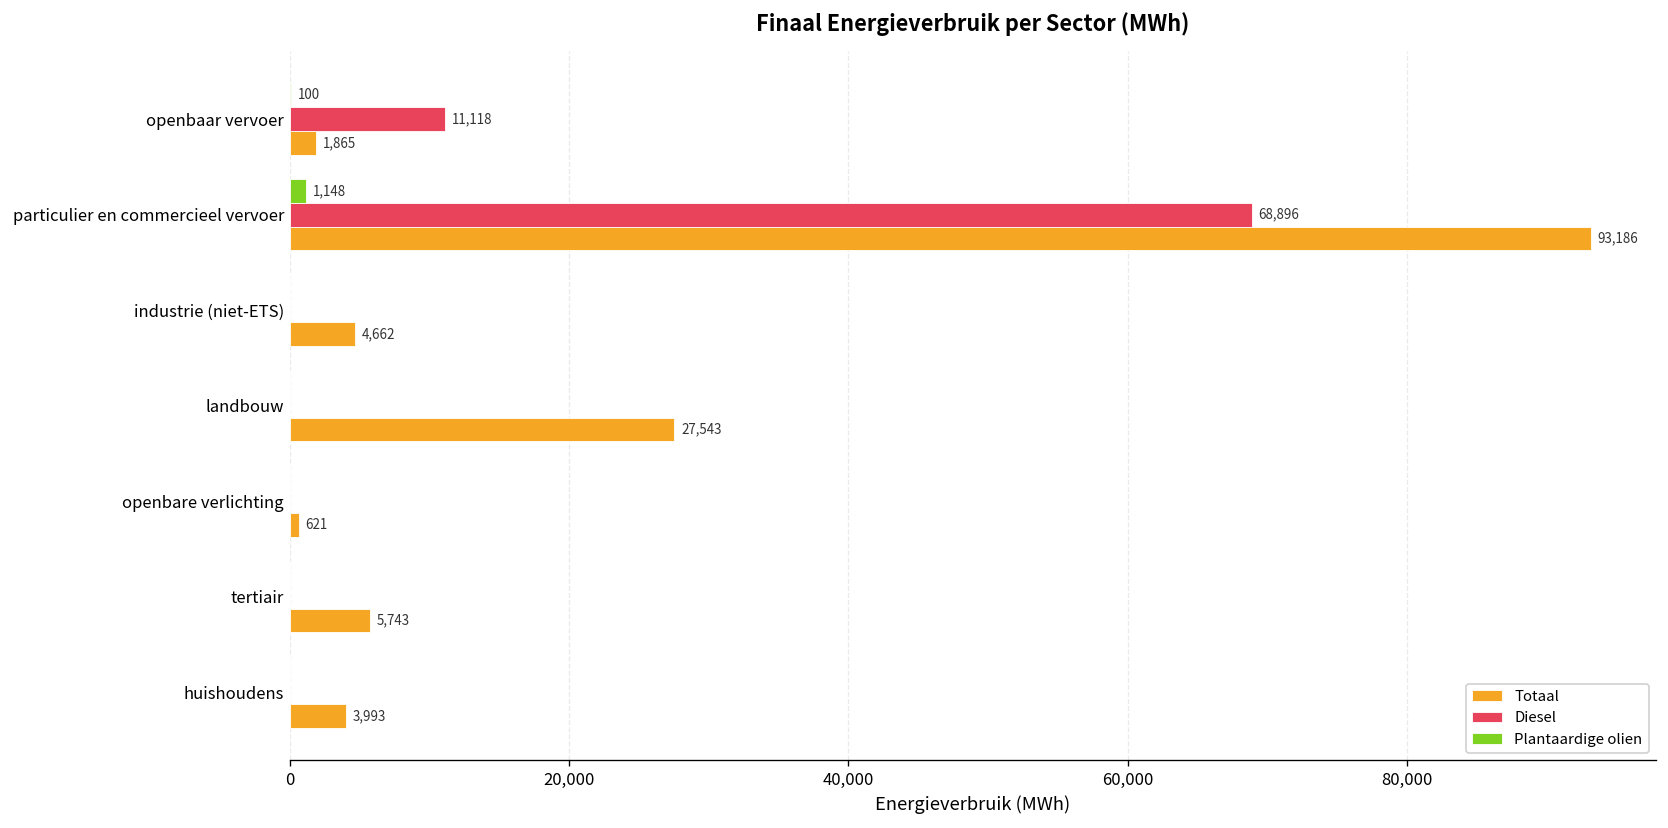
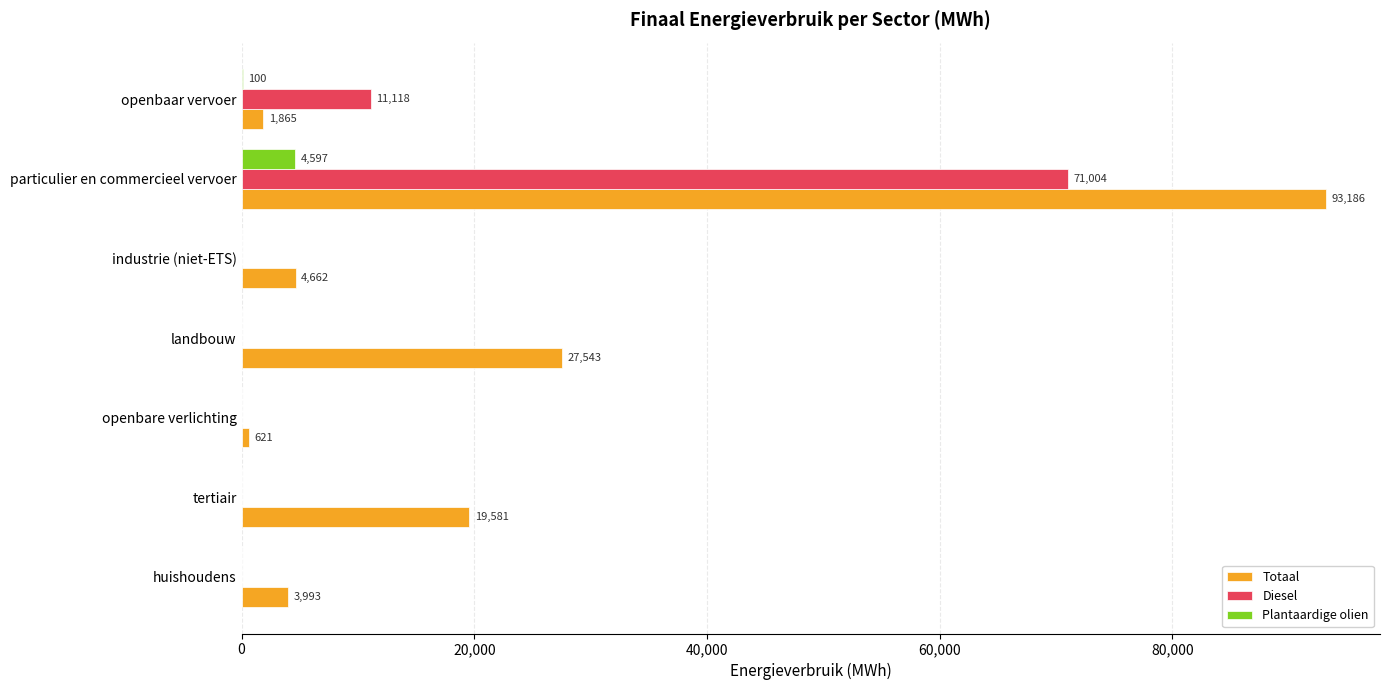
Plantaardige olien, particulier en commercieel vervoer: 1,148 -> 4,597
Diesel, particulier en commercieel vervoer: 68,896 -> 71,004
Totaal, tertiair: 5,743 -> 19,581
